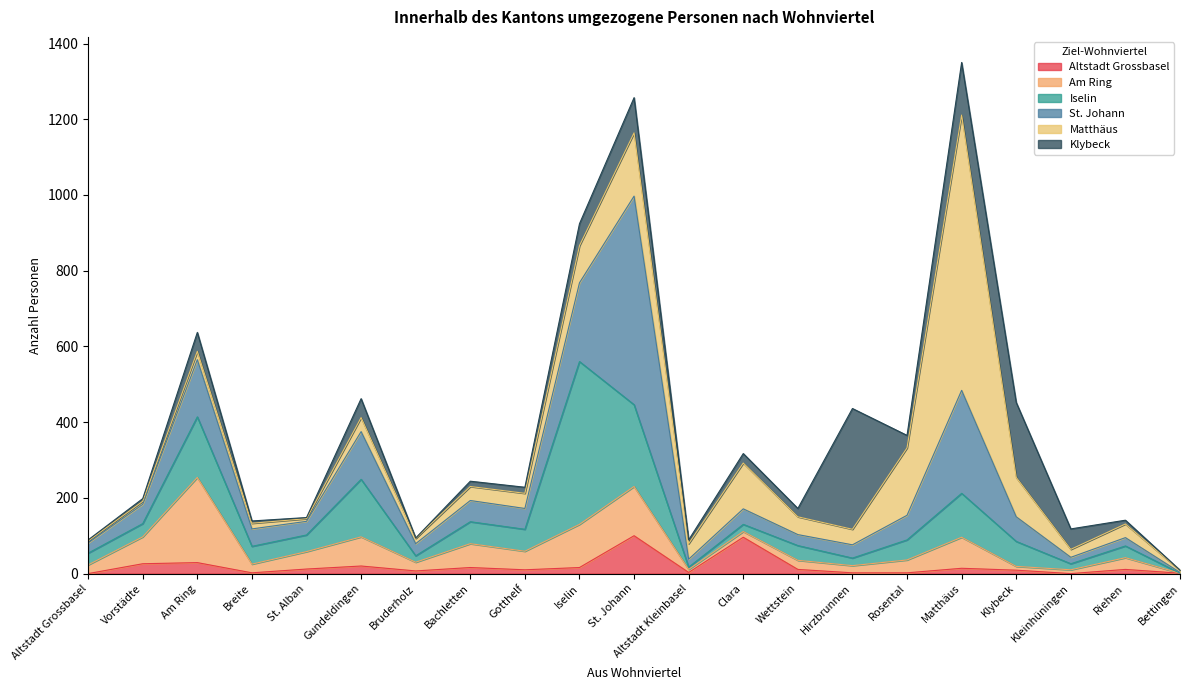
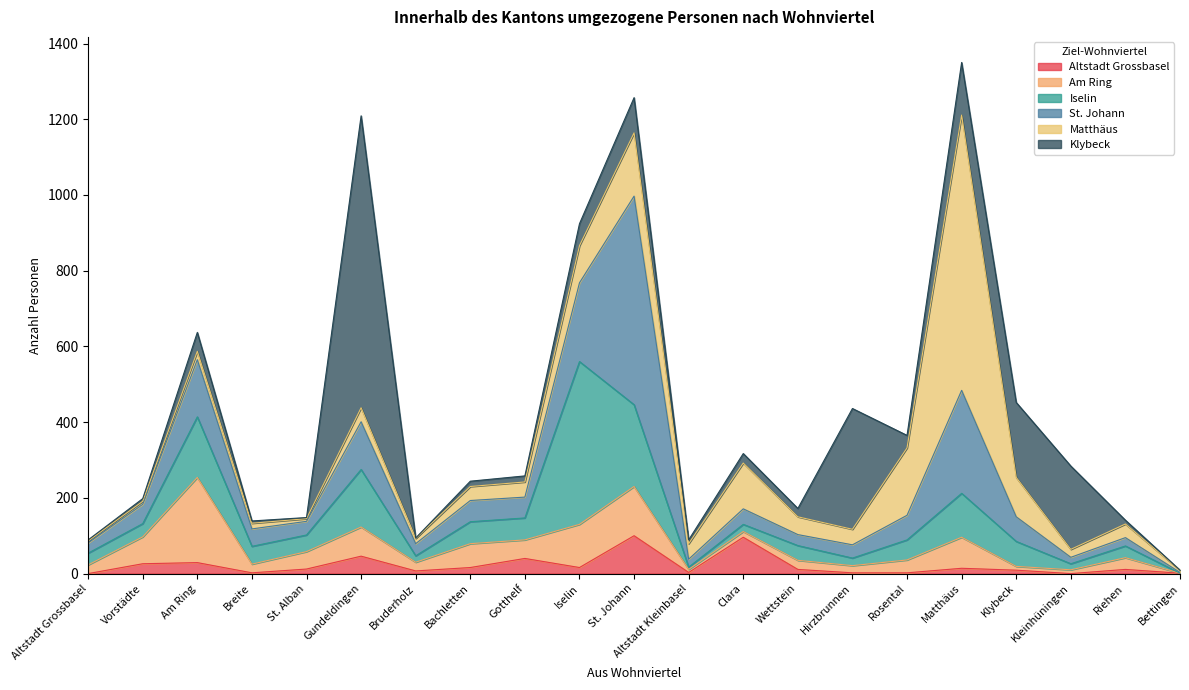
Altstadt Grossbasel, Gundeldingen: 20 -> 50
Klybeck, Gundeldingen: 50 -> 770
Altstadt Grossbasel, Gotthelf: 10 -> 40
Klybeck, Kleinhüningen: 50 -> 220
